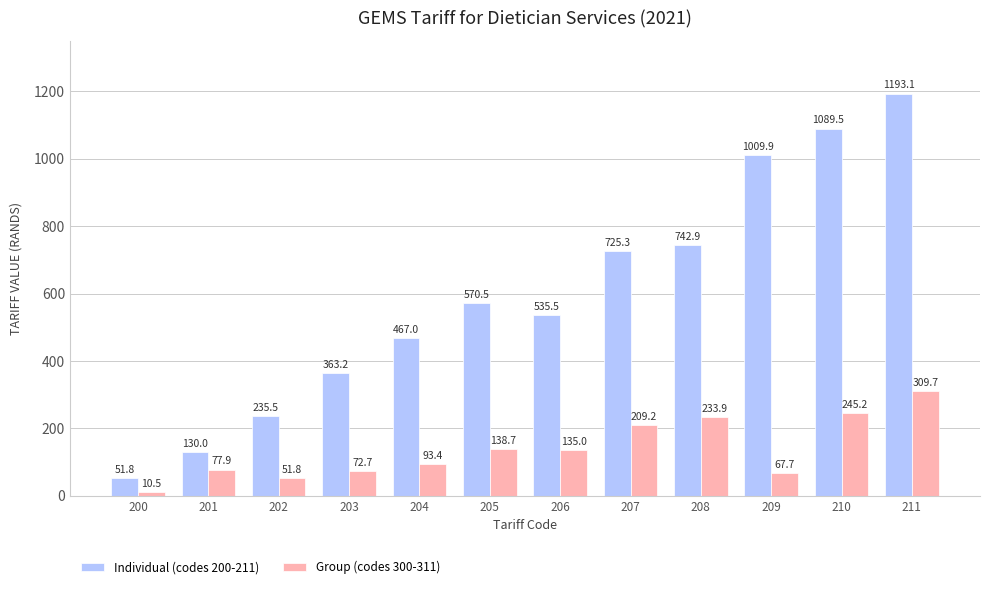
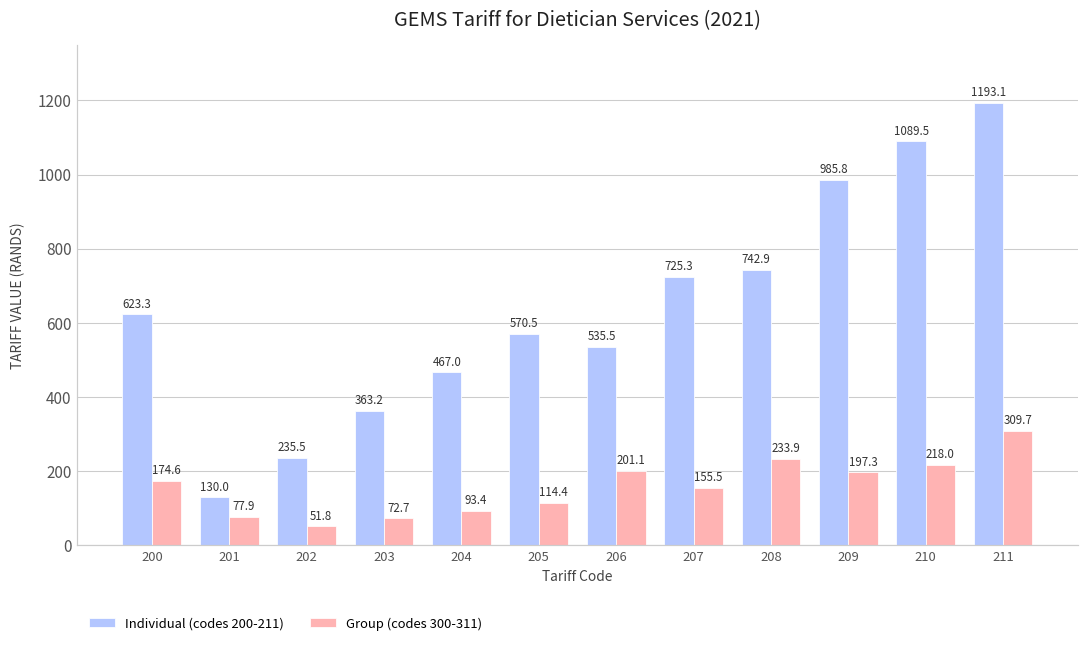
Individual (codes 200-211), 200: 51.8 -> 623.3
Group (codes 300-311), 200: 10.5 -> 174.6
Group (codes 300-311), 205: 138.7 -> 114.4
Group (codes 300-311), 206: 135.0 -> 201.1
Group (codes 300-311), 207: 209.2 -> 155.5
Individual (codes 200-211), 209: 1009.9 -> 985.8
Group (codes 300-311), 209: 67.7 -> 197.3
Group (codes 300-311), 210: 245.2 -> 218.0
